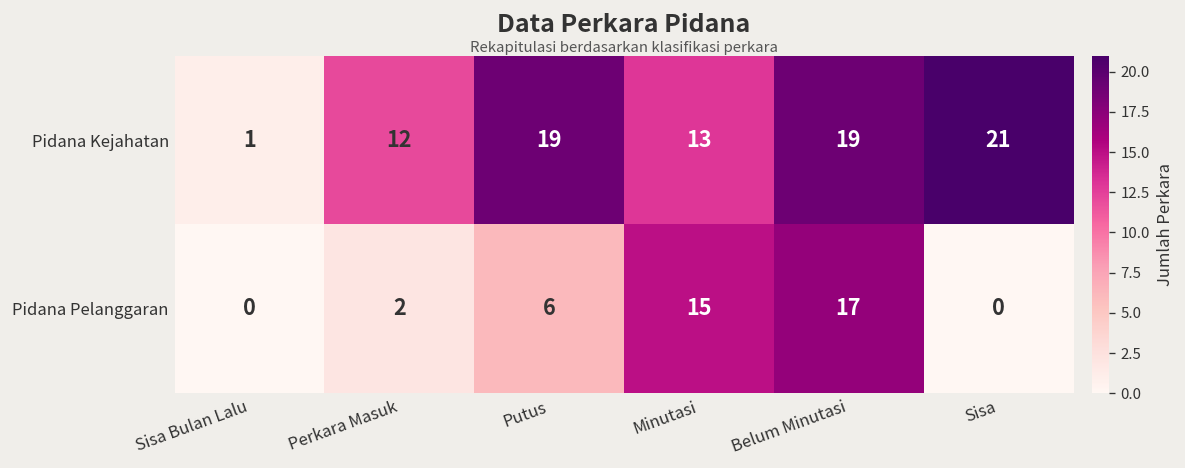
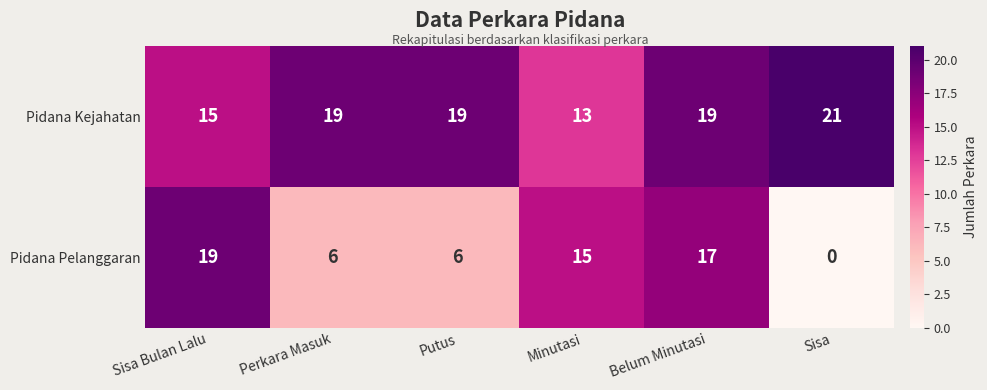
Pidana Kejahatan, Sisa Bulan Lalu: 1 -> 15
Pidana Kejahatan, Perkara Masuk: 12 -> 19
Pidana Pelanggaran, Sisa Bulan Lalu: 0 -> 19
Pidana Pelanggaran, Perkara Masuk: 2 -> 6
